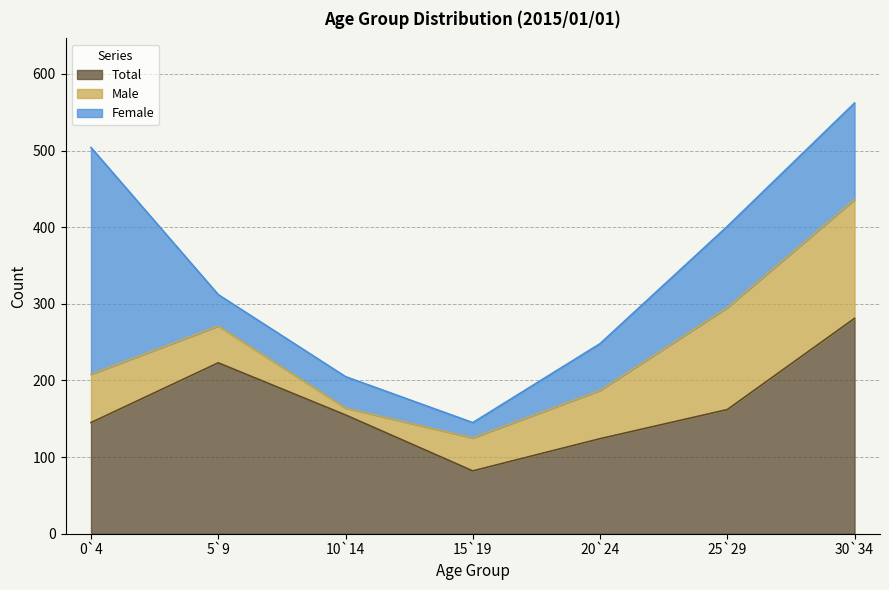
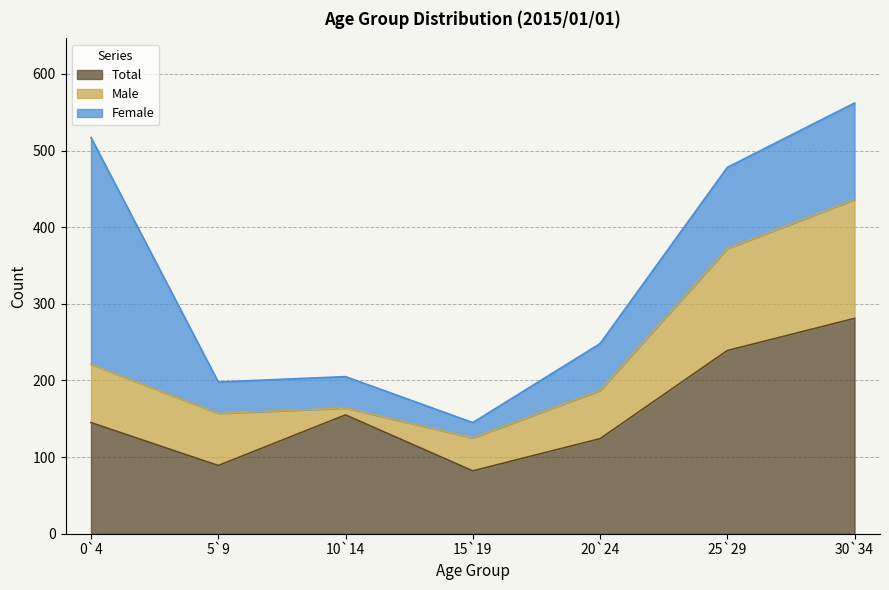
Male, 0`4: 60 -> 80
Total, 5`9: 220 -> 90
Male, 5`9: 50 -> 70
Total, 25`29: 160 -> 240
